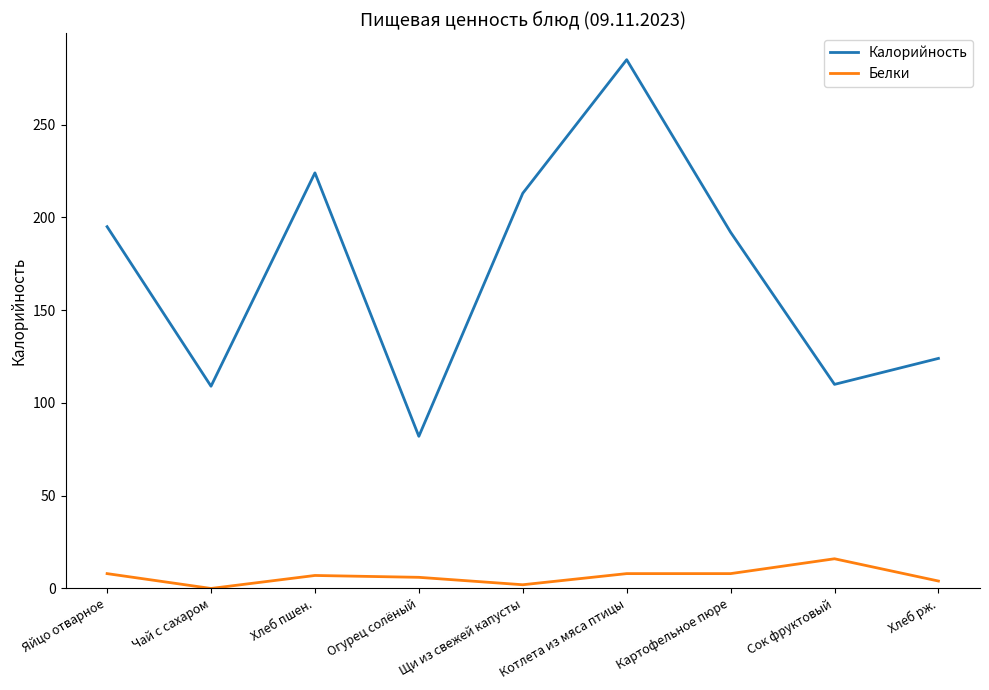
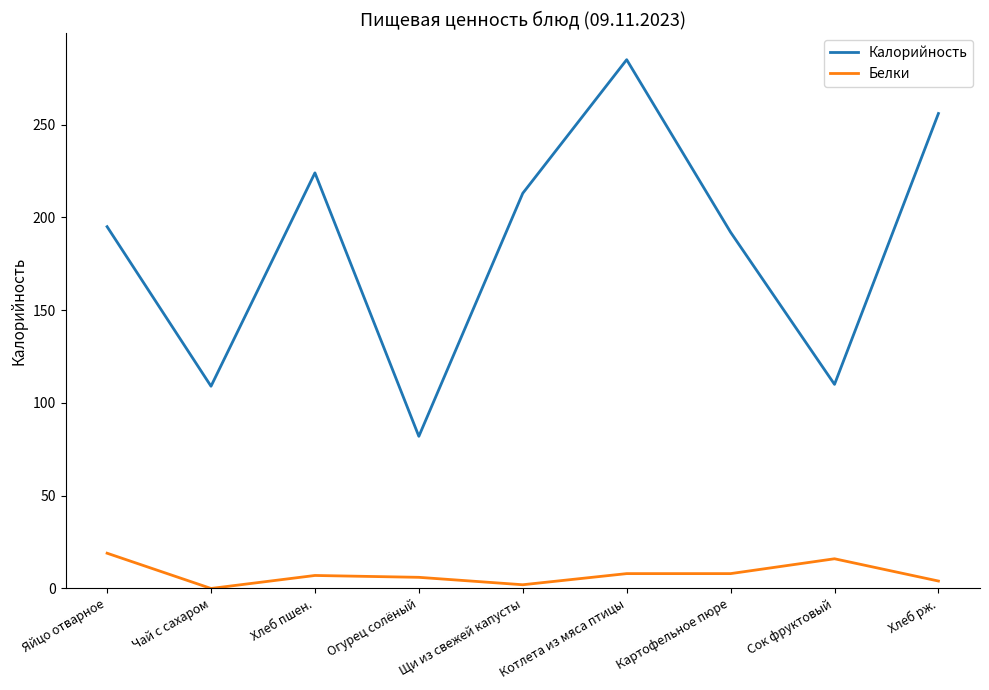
Белки, Яйцо отварное: 8 -> 19
Калорийность, Хлеб рж.: 124 -> 256
